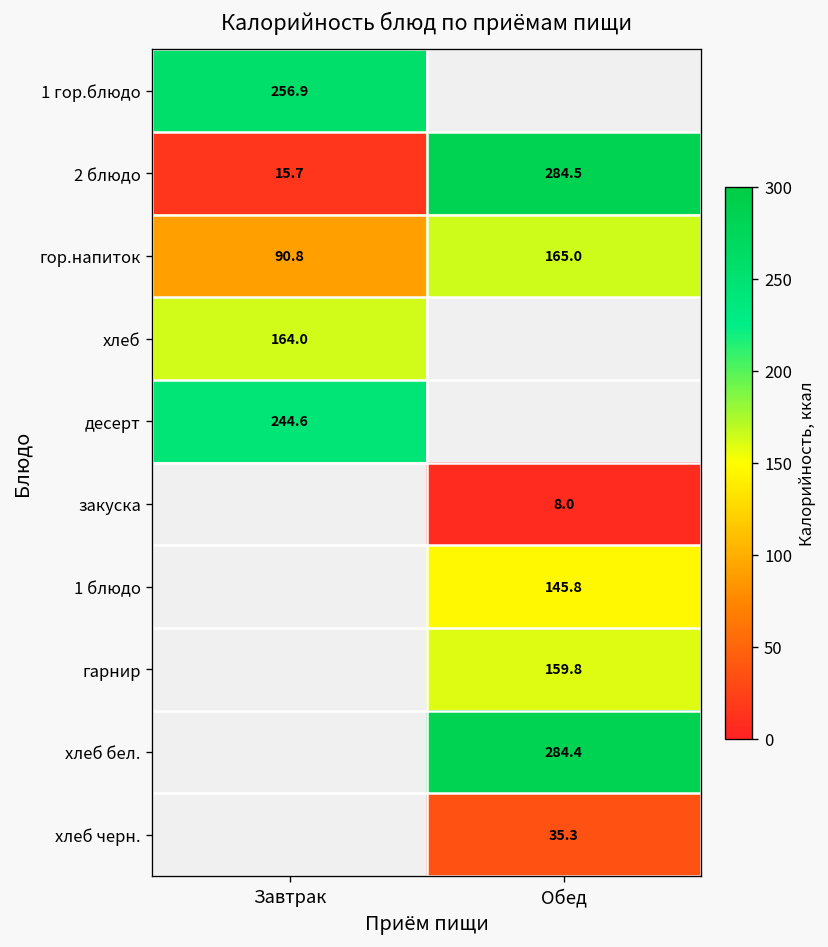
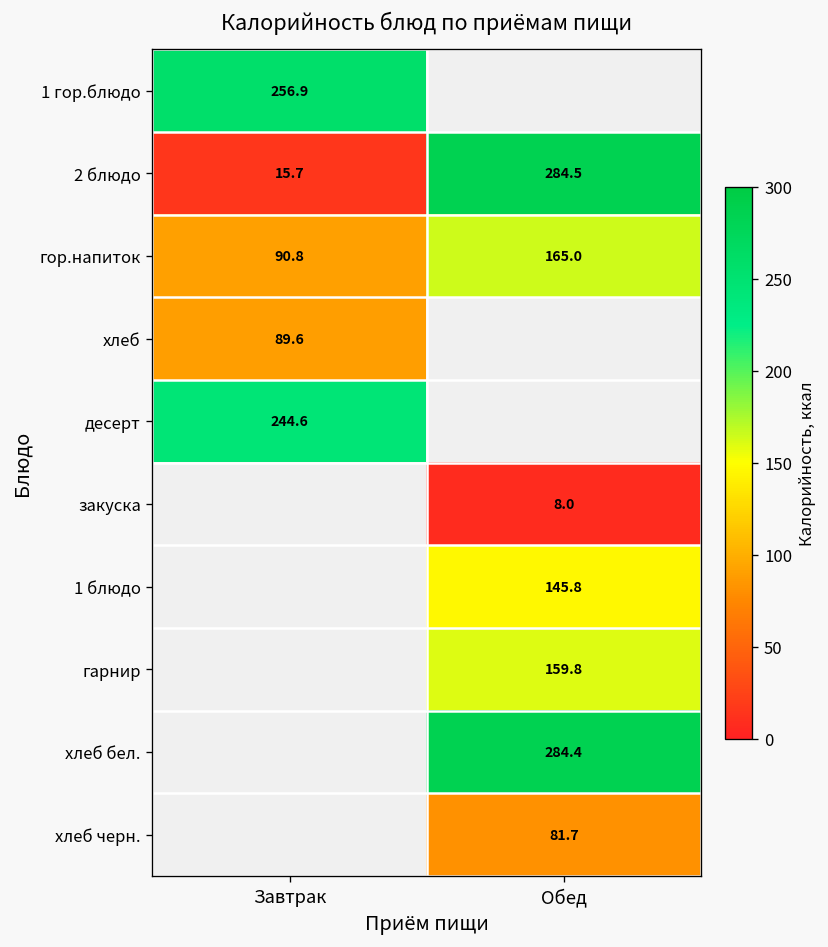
хлеб, Завтрак: 164.0 -> 89.6
хлеб черн., Обед: 35.3 -> 81.7
